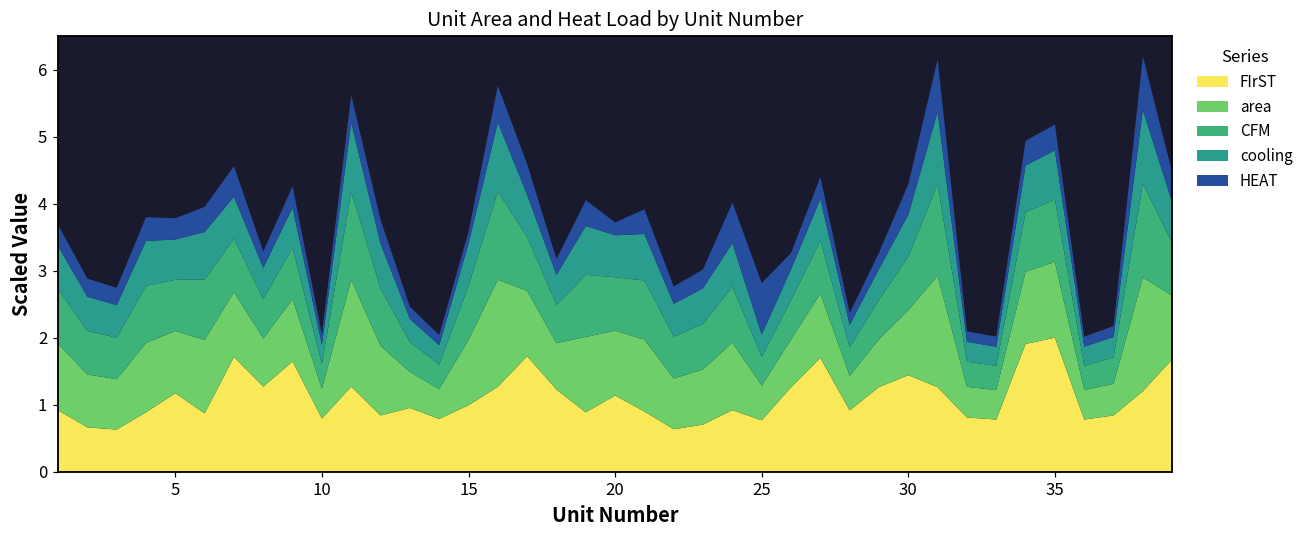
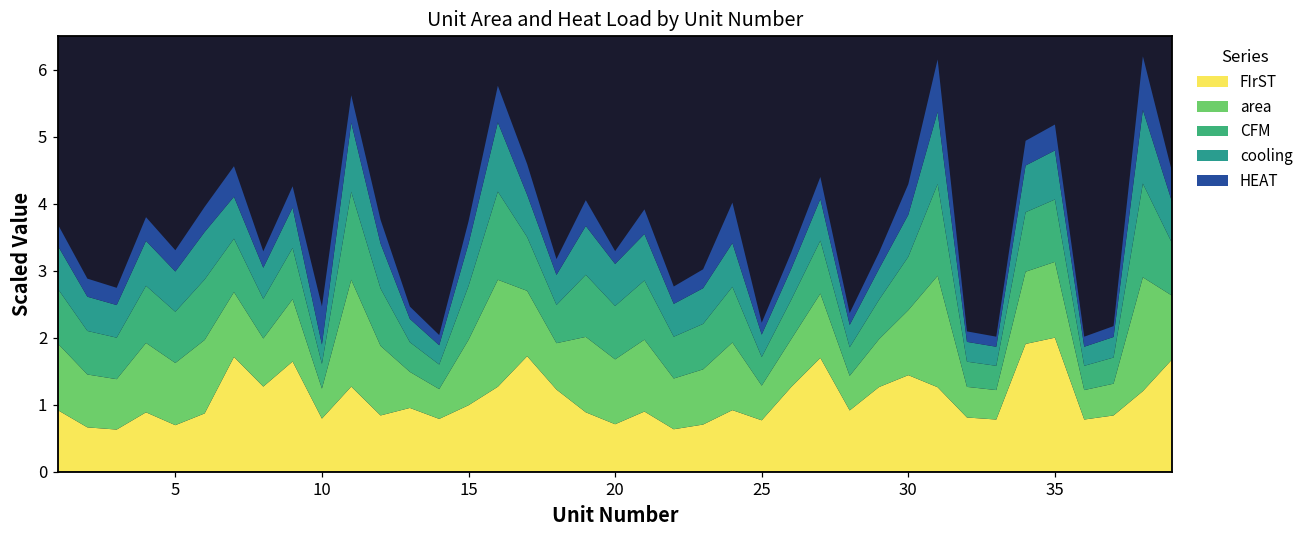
FIrST, 5: 1.2 -> 0.7
HEAT, 10: 0.2 -> 0.6
HEAT, 15: 0.2 -> 0.3
FIrST, 20: 1.1 -> 0.7
HEAT, 25: 0.8 -> 0.2
